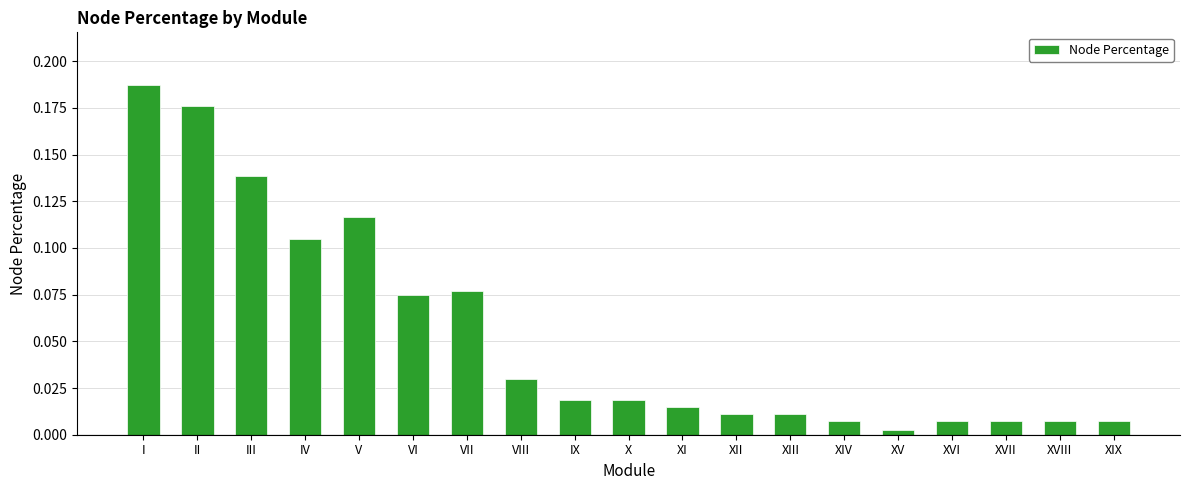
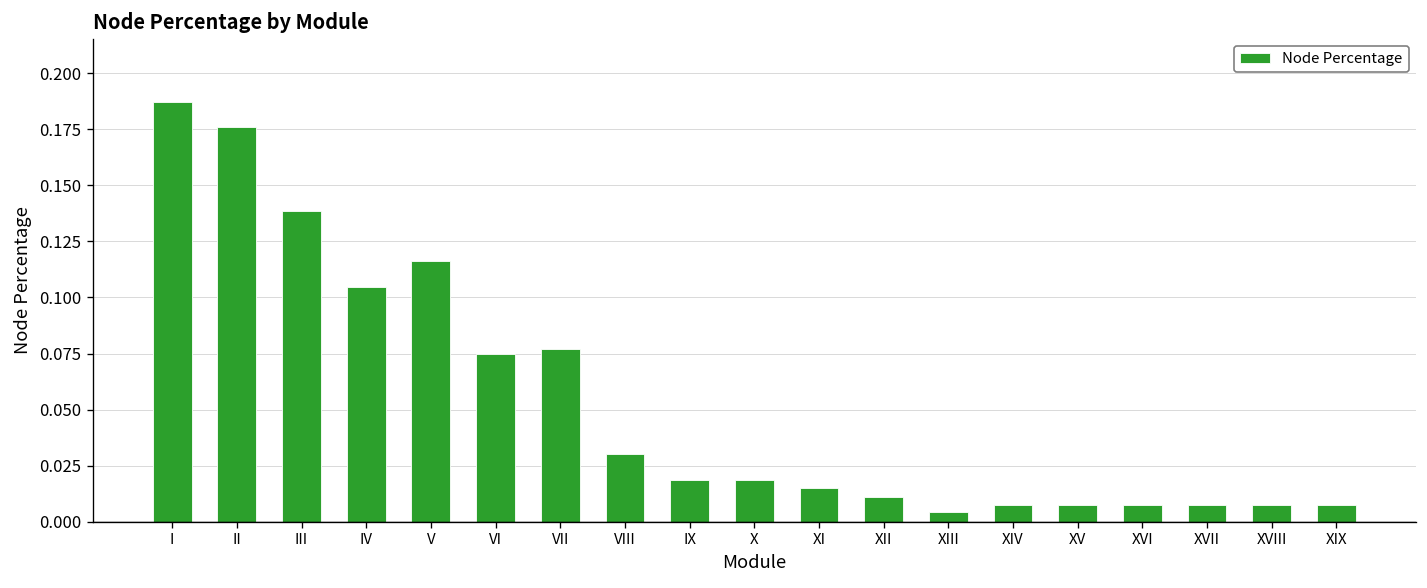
XIII: 0.011 -> 0.004
XV: 0.002 -> 0.008
